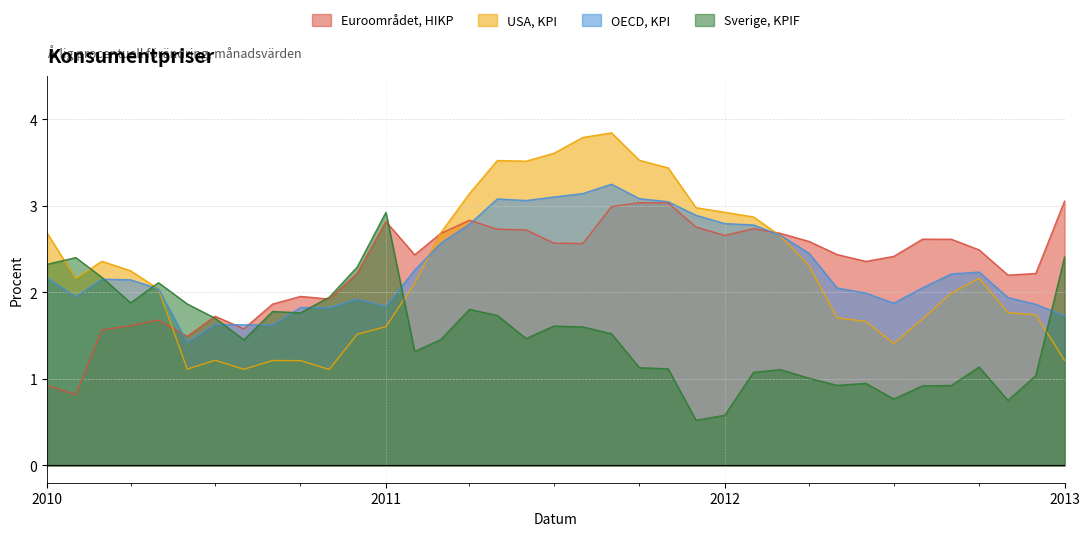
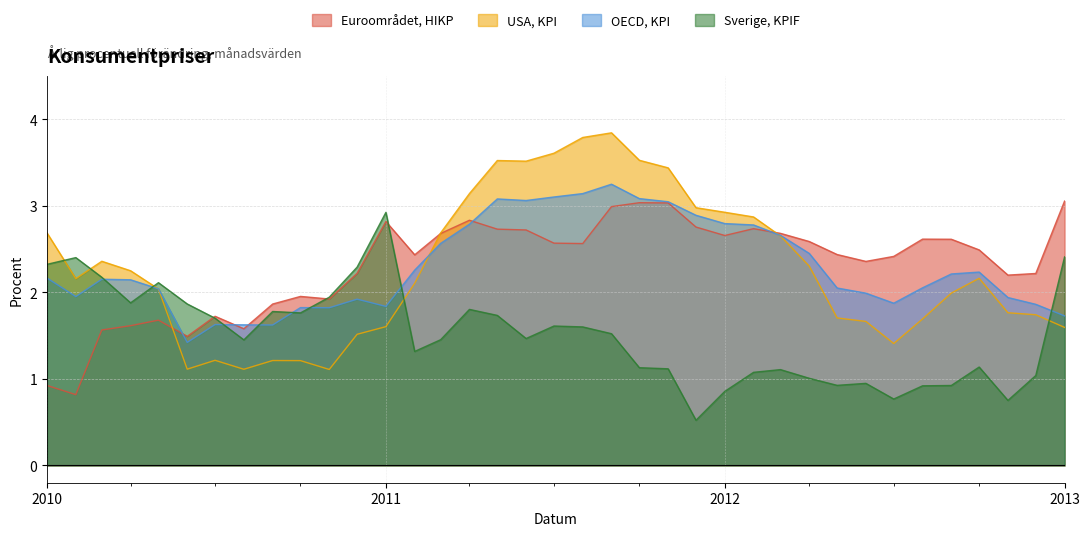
Sverige, KPIF, 2012: 0.6 -> 0.9
USA, KPI, 2013: 1.2 -> 1.6
